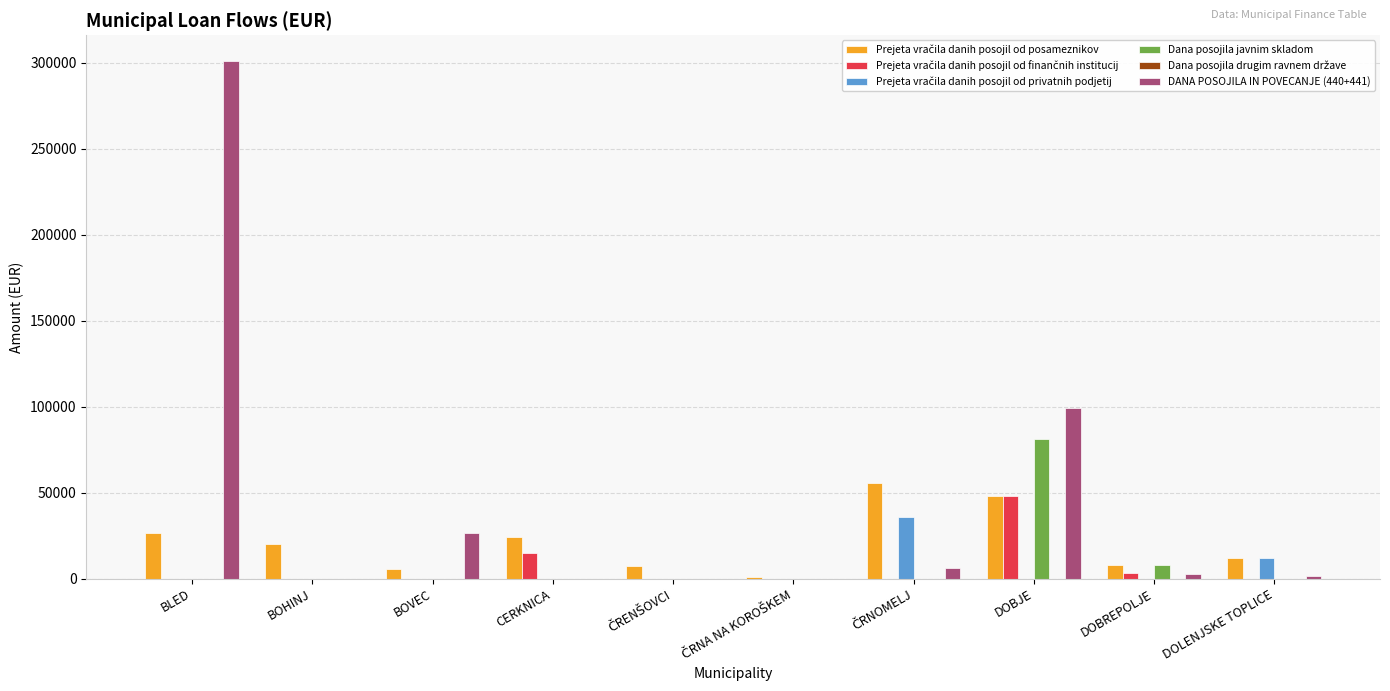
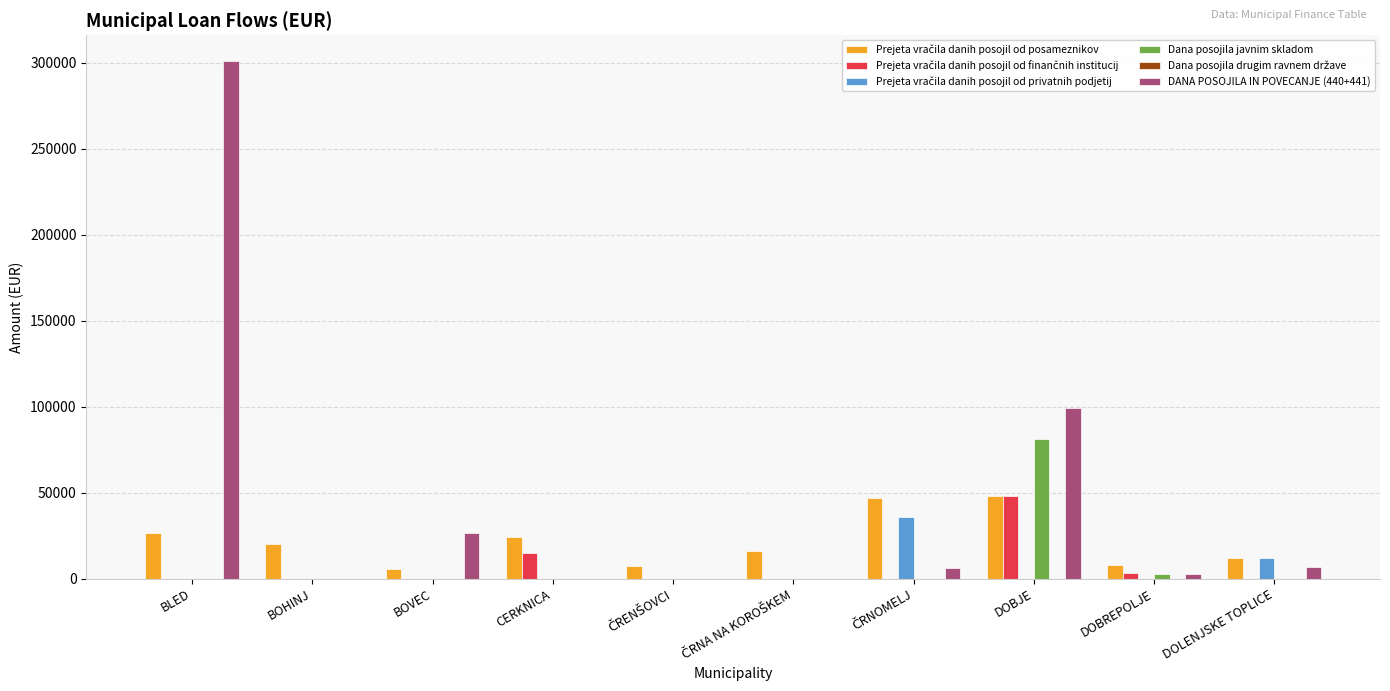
Prejeta vračila danih posojil od posameznikov, ČRNA NA KOROŠKEM: 1000 -> 16000
Prejeta vračila danih posojil od posameznikov, ČRNOMELJ: 56000 -> 47000
Dana posojila javnim skladom, DOBREPOLJE: 8000 -> 3000
DANA POSOJILA IN POVECANJE (440+441), DOLENJSKE TOPLICE: 1000 -> 7000
